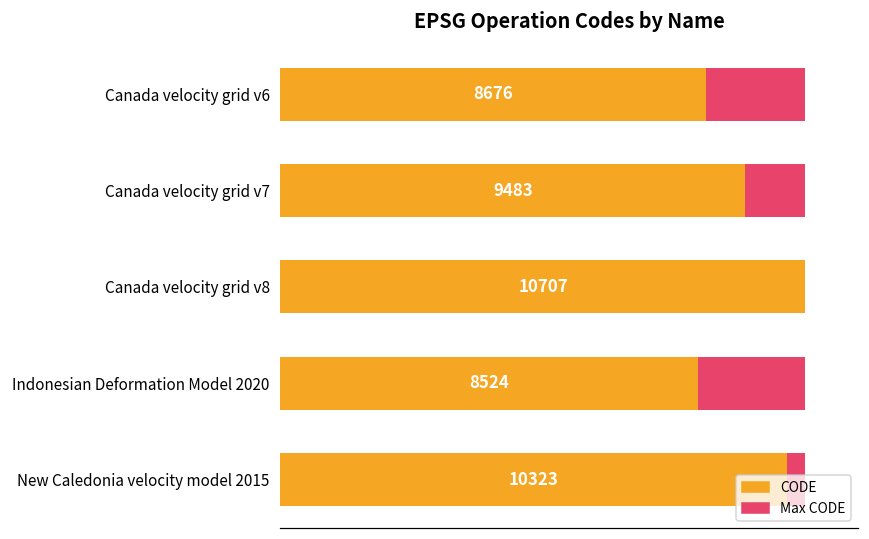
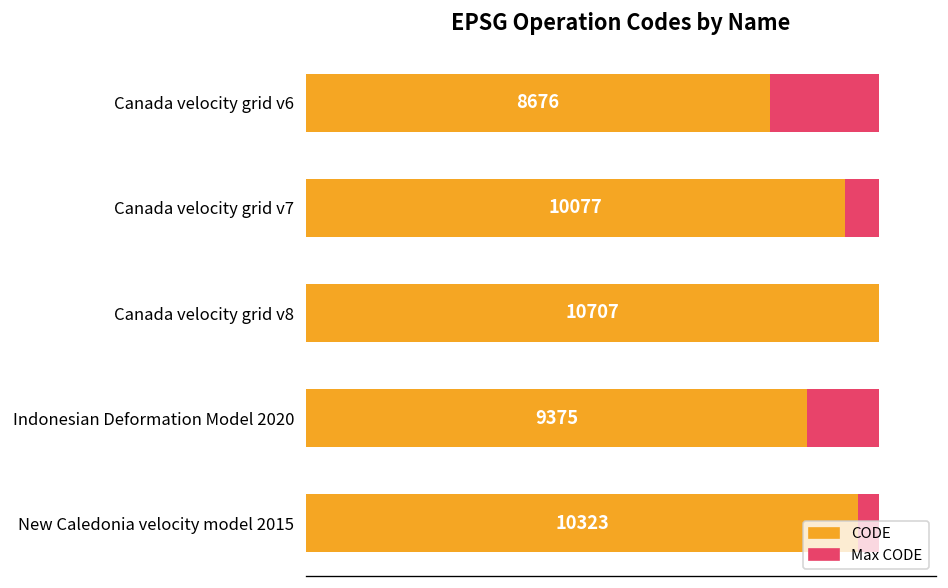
CODE, Canada velocity grid v7: 9483 -> 10077
CODE, Indonesian Deformation Model 2020: 8524 -> 9375
